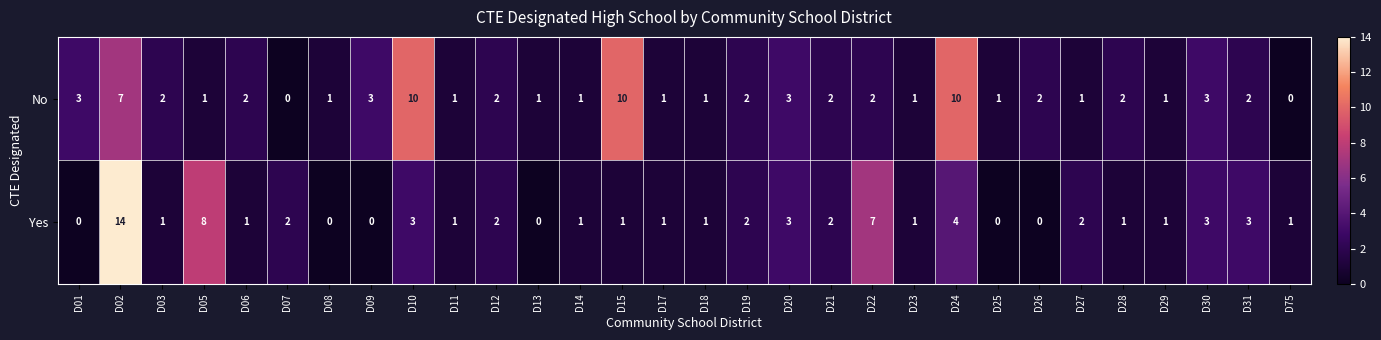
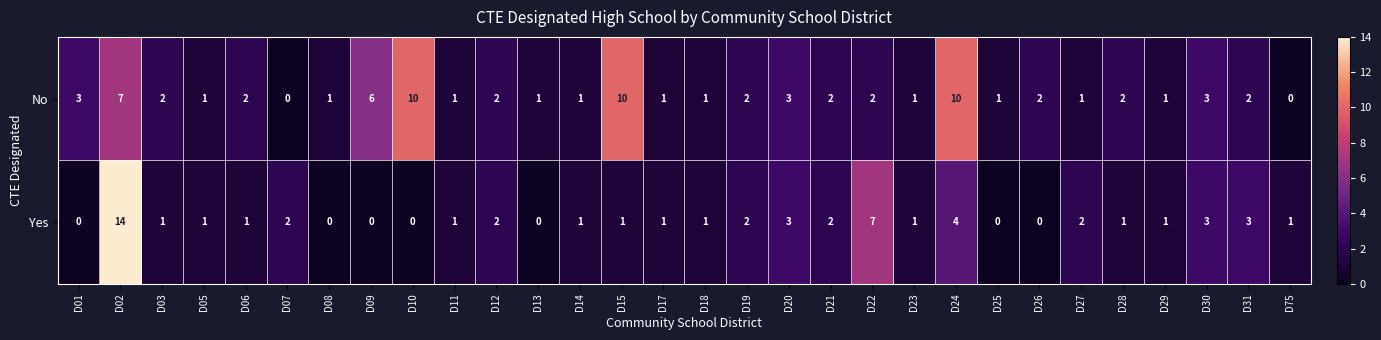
No, D09: 3 -> 6
Yes, D05: 8 -> 1
Yes, D10: 3 -> 0
